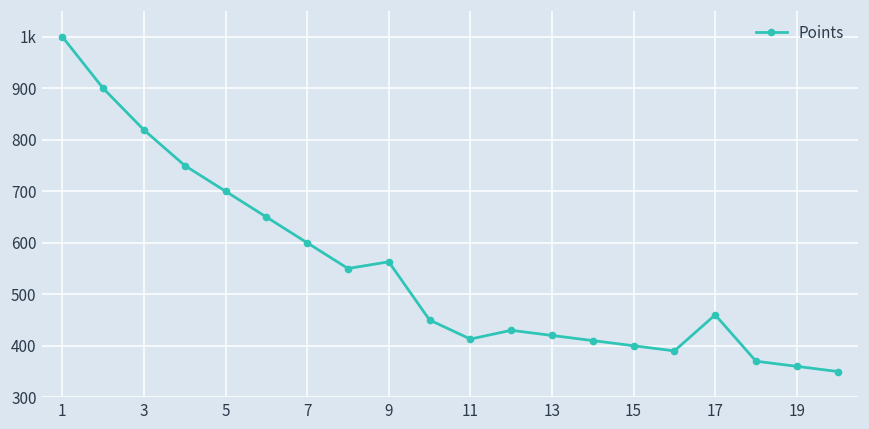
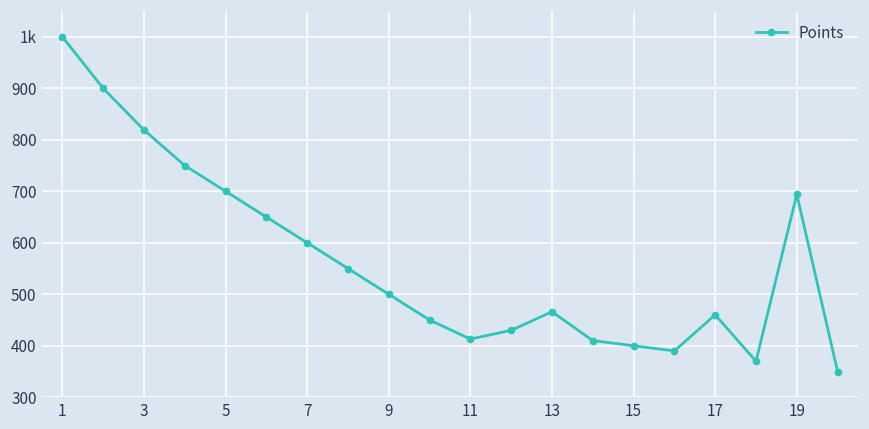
9: 560 -> 500
13: 420 -> 470
19: 360 -> 690
